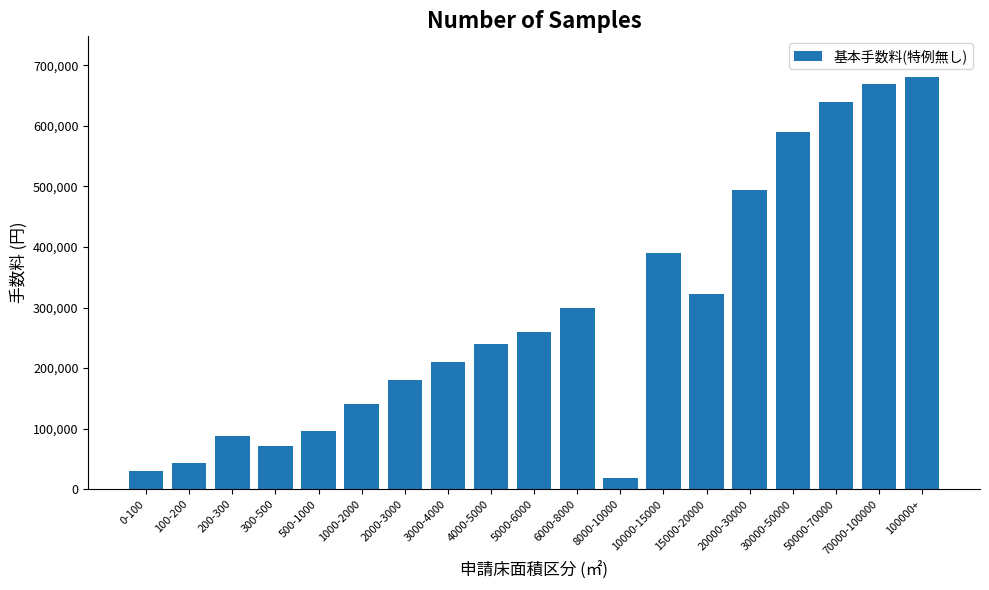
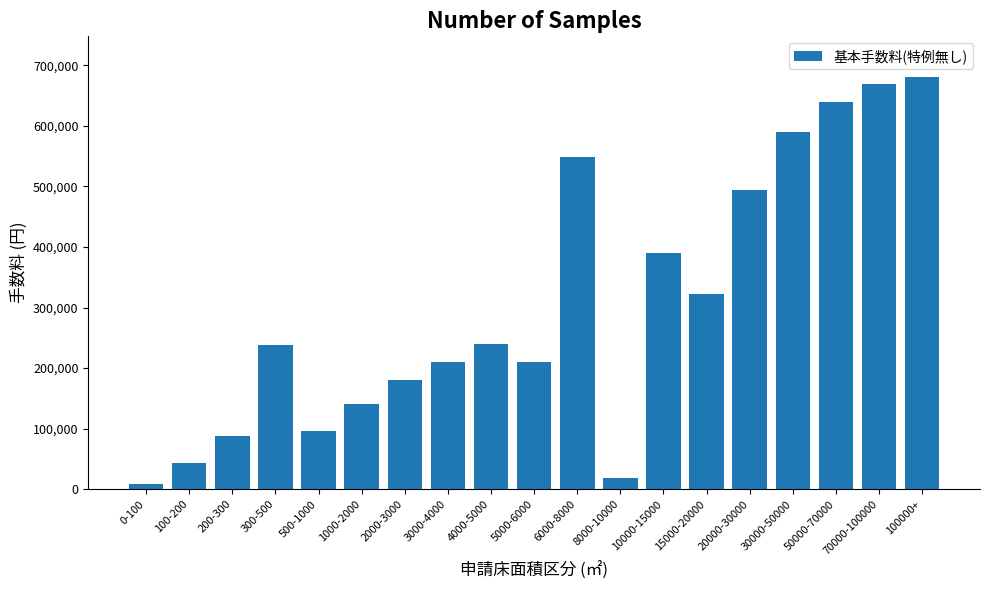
0-100: 30,000 -> 10,000
300-500: 70,000 -> 240,000
5000-6000: 260,000 -> 210,000
6000-8000: 300,000 -> 550,000
